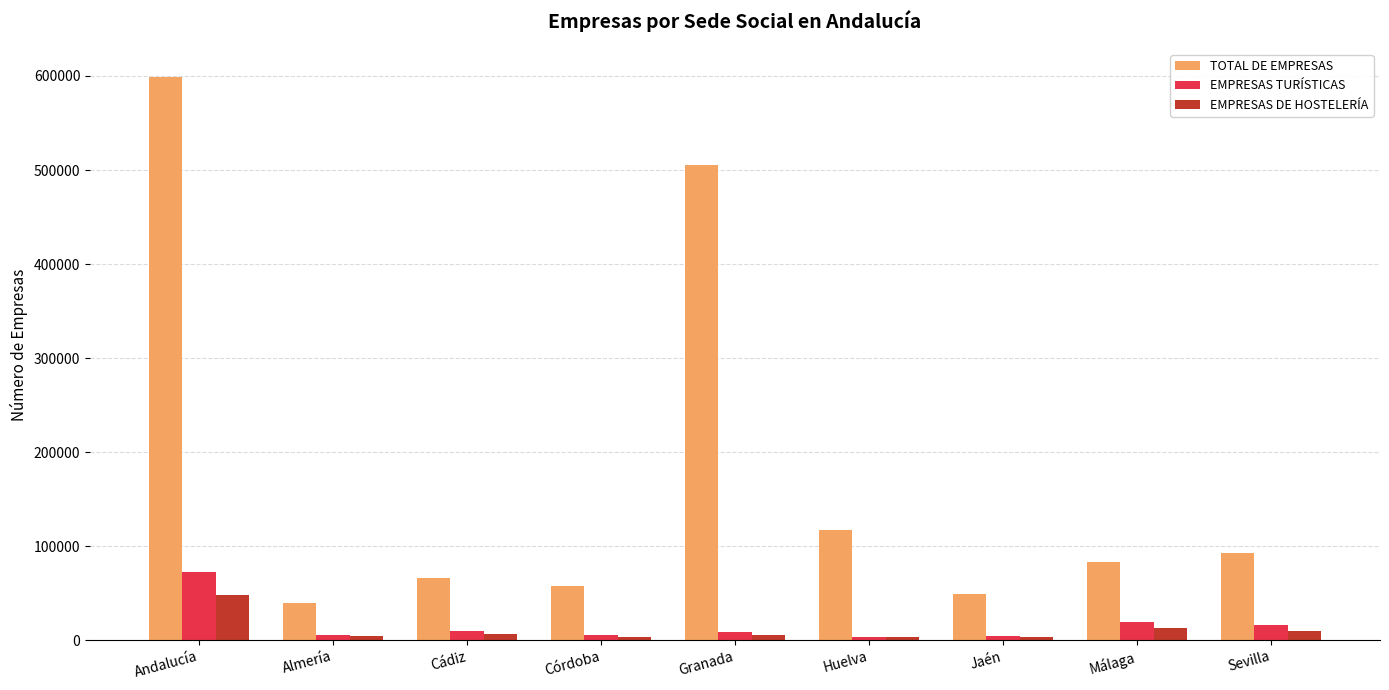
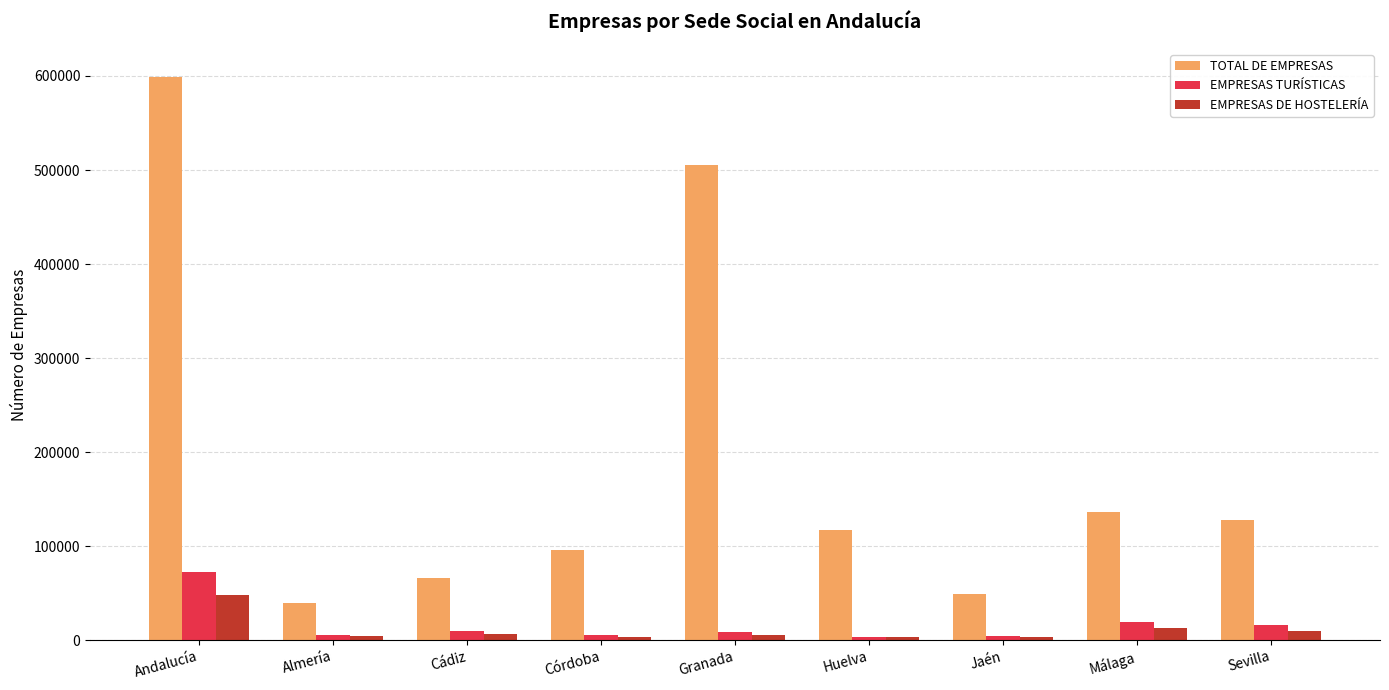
TOTAL DE EMPRESAS, Córdoba: 60000 -> 100000
TOTAL DE EMPRESAS, Málaga: 80000 -> 140000
TOTAL DE EMPRESAS, Sevilla: 90000 -> 130000
